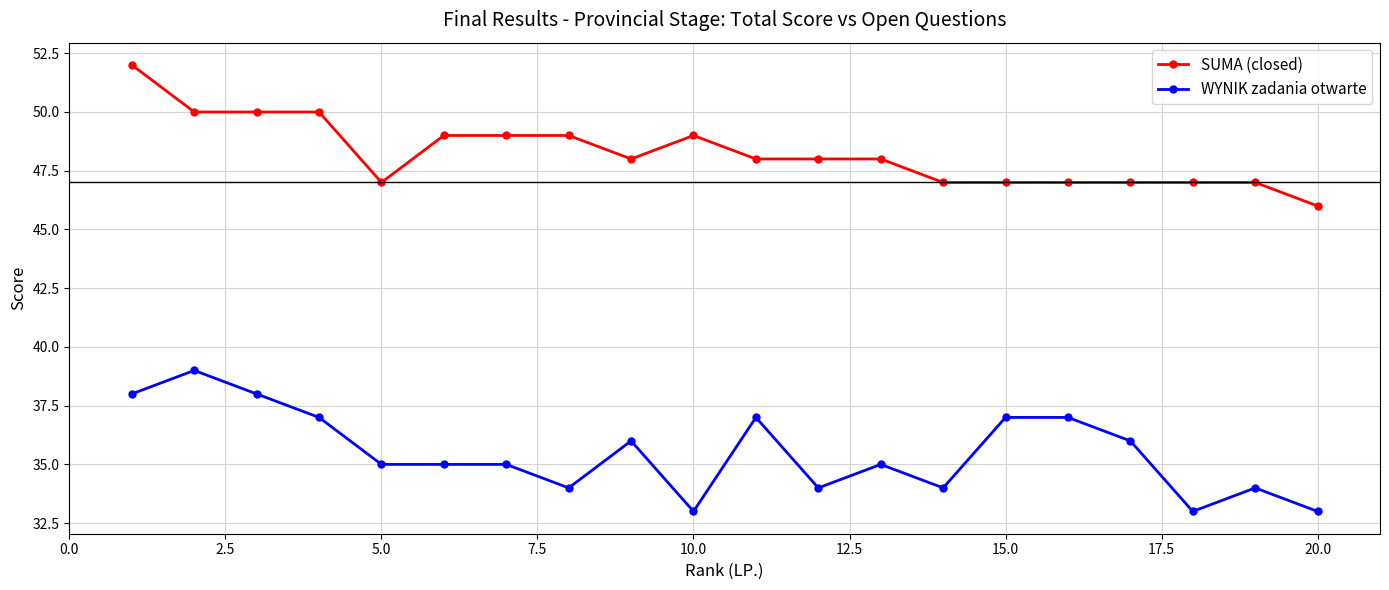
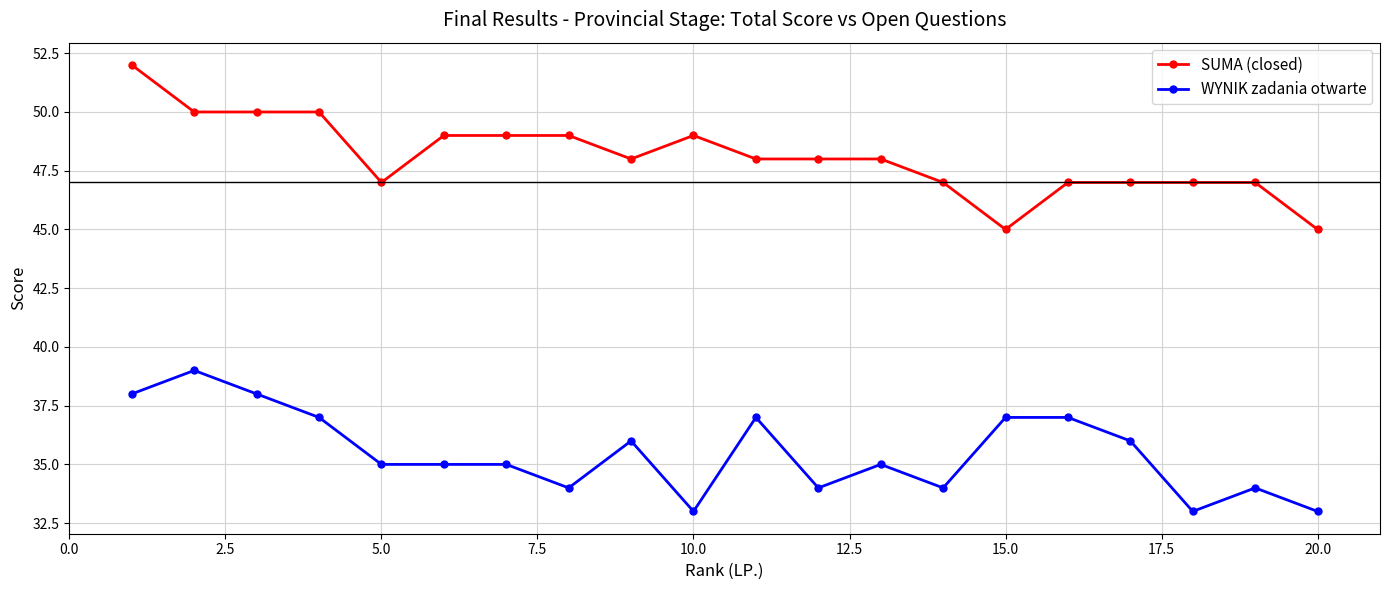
SUMA (closed), 15.0: 47 -> 45
SUMA (closed), 20.0: 46 -> 45
